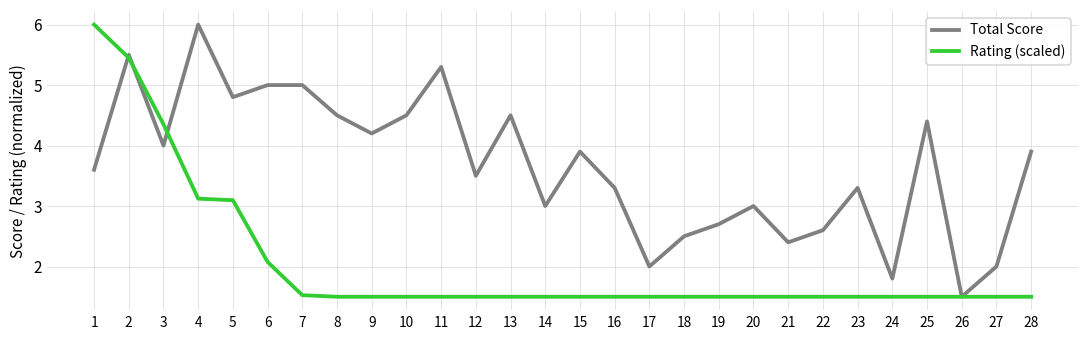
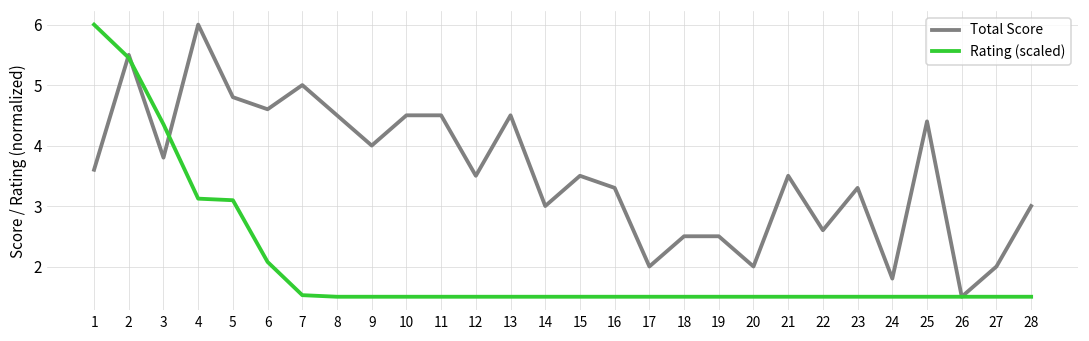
Total Score, 3: 4.0 -> 3.8
Total Score, 6: 5.0 -> 4.6
Total Score, 9: 4.2 -> 4.0
Total Score, 11: 5.3 -> 4.5
Total Score, 15: 3.9 -> 3.5
Total Score, 19: 2.7 -> 2.5
Total Score, 20: 3 -> 2
Total Score, 21: 2.4 -> 3.5
Total Score, 28: 3.9 -> 3.0
